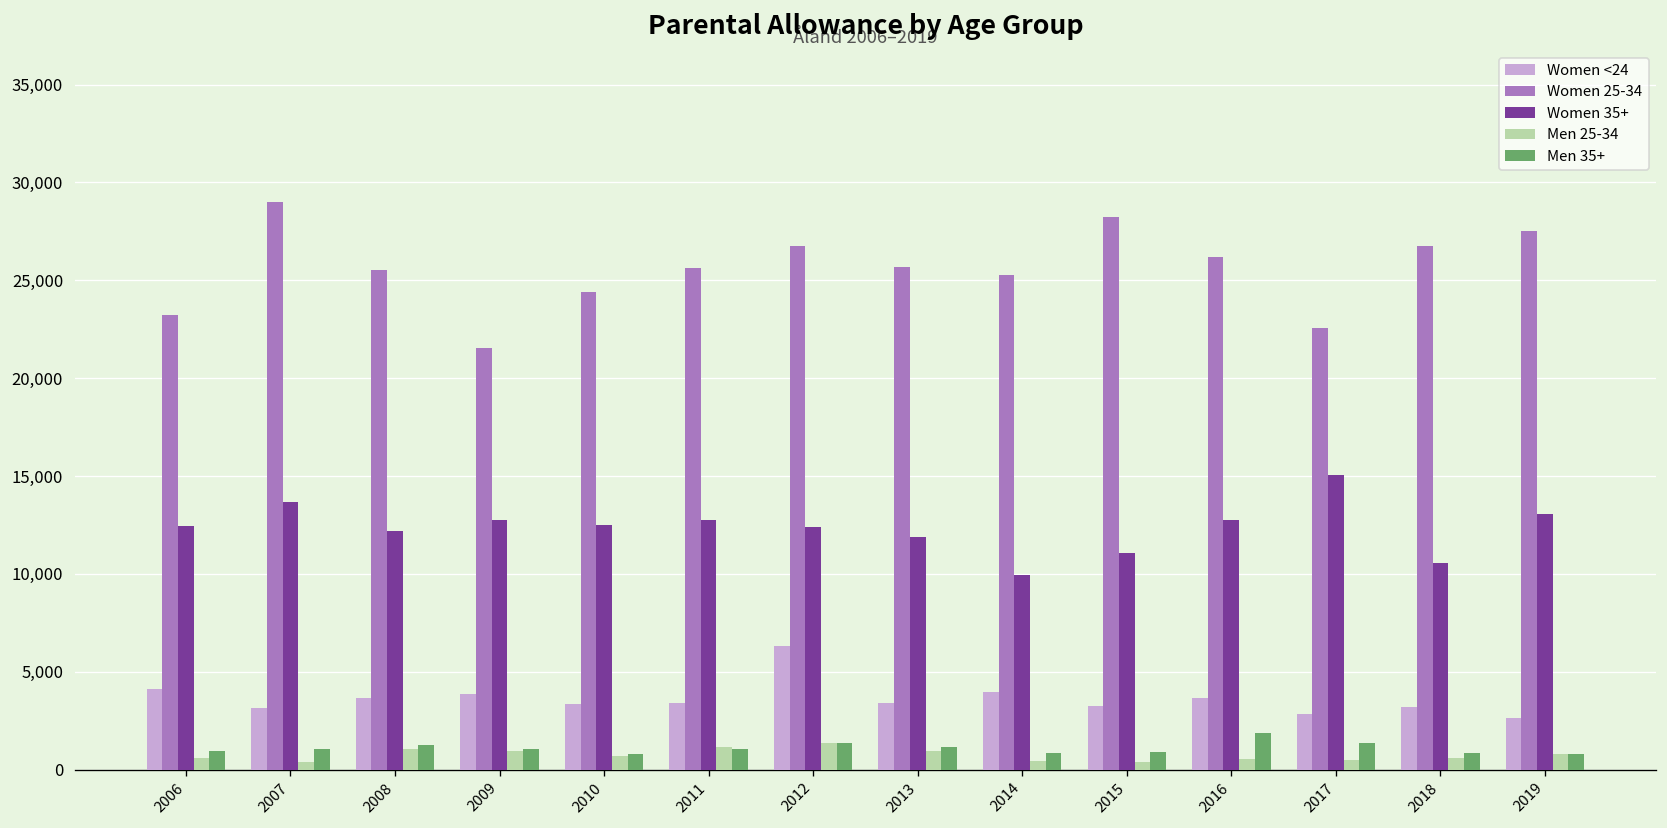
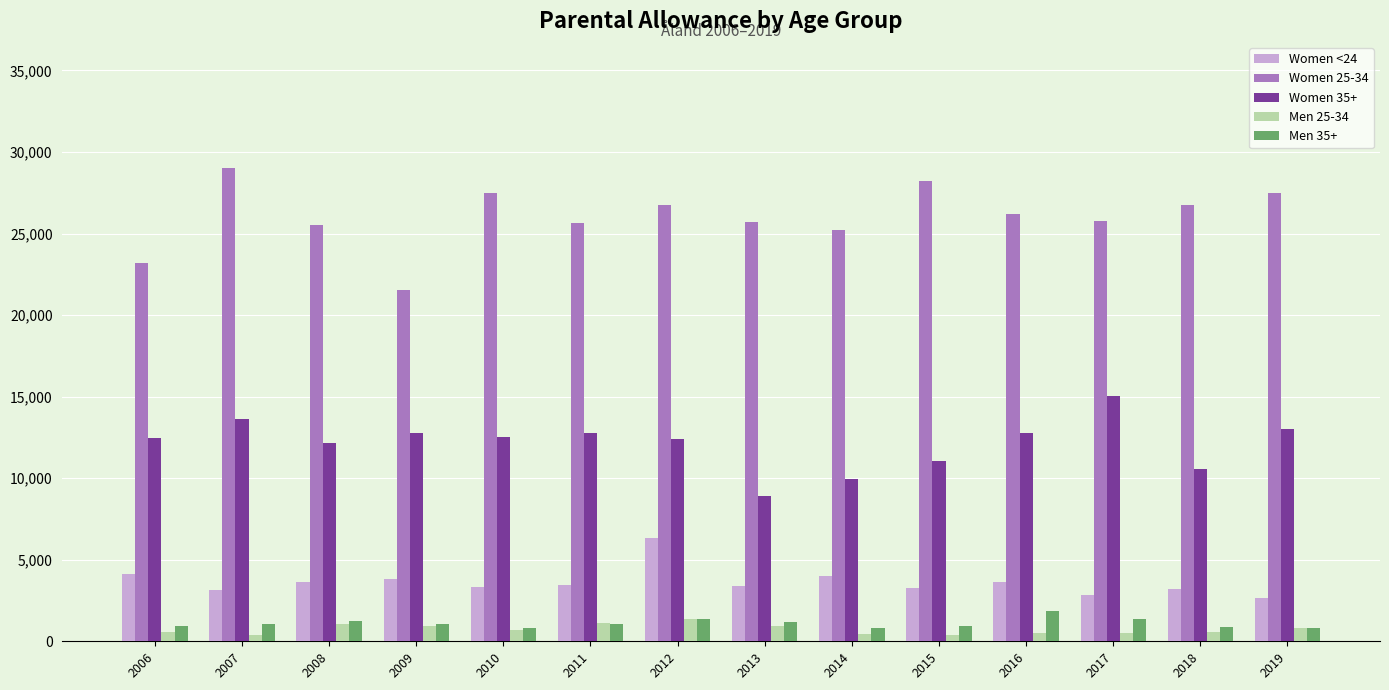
Women 25-34, 2010: 24,400 -> 27,500
Women 35+, 2013: 11,900 -> 8,900
Women 25-34, 2017: 22,600 -> 25,700
